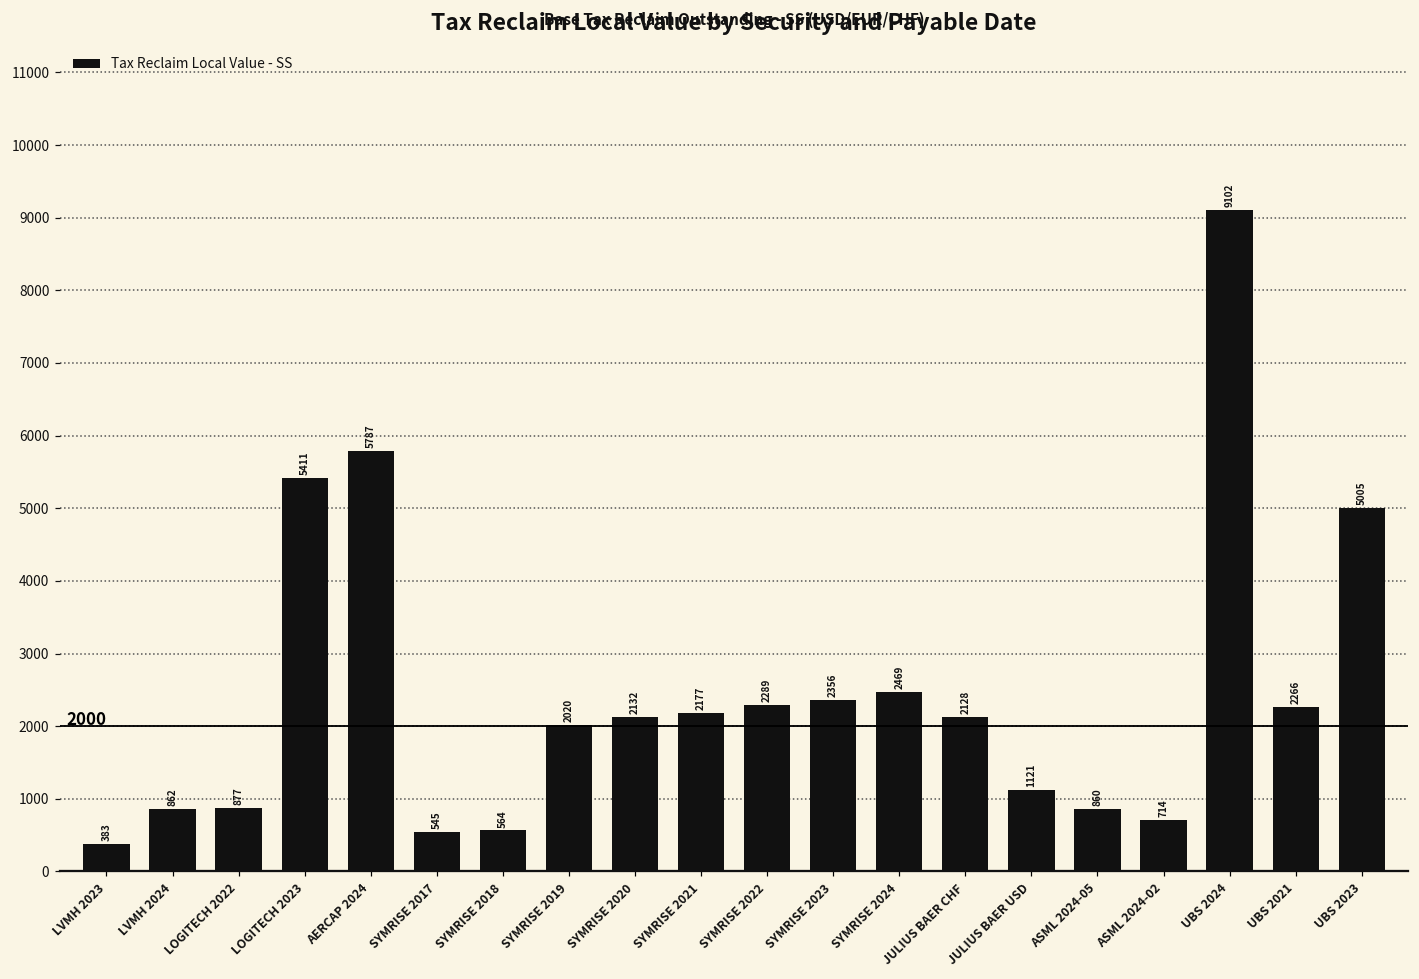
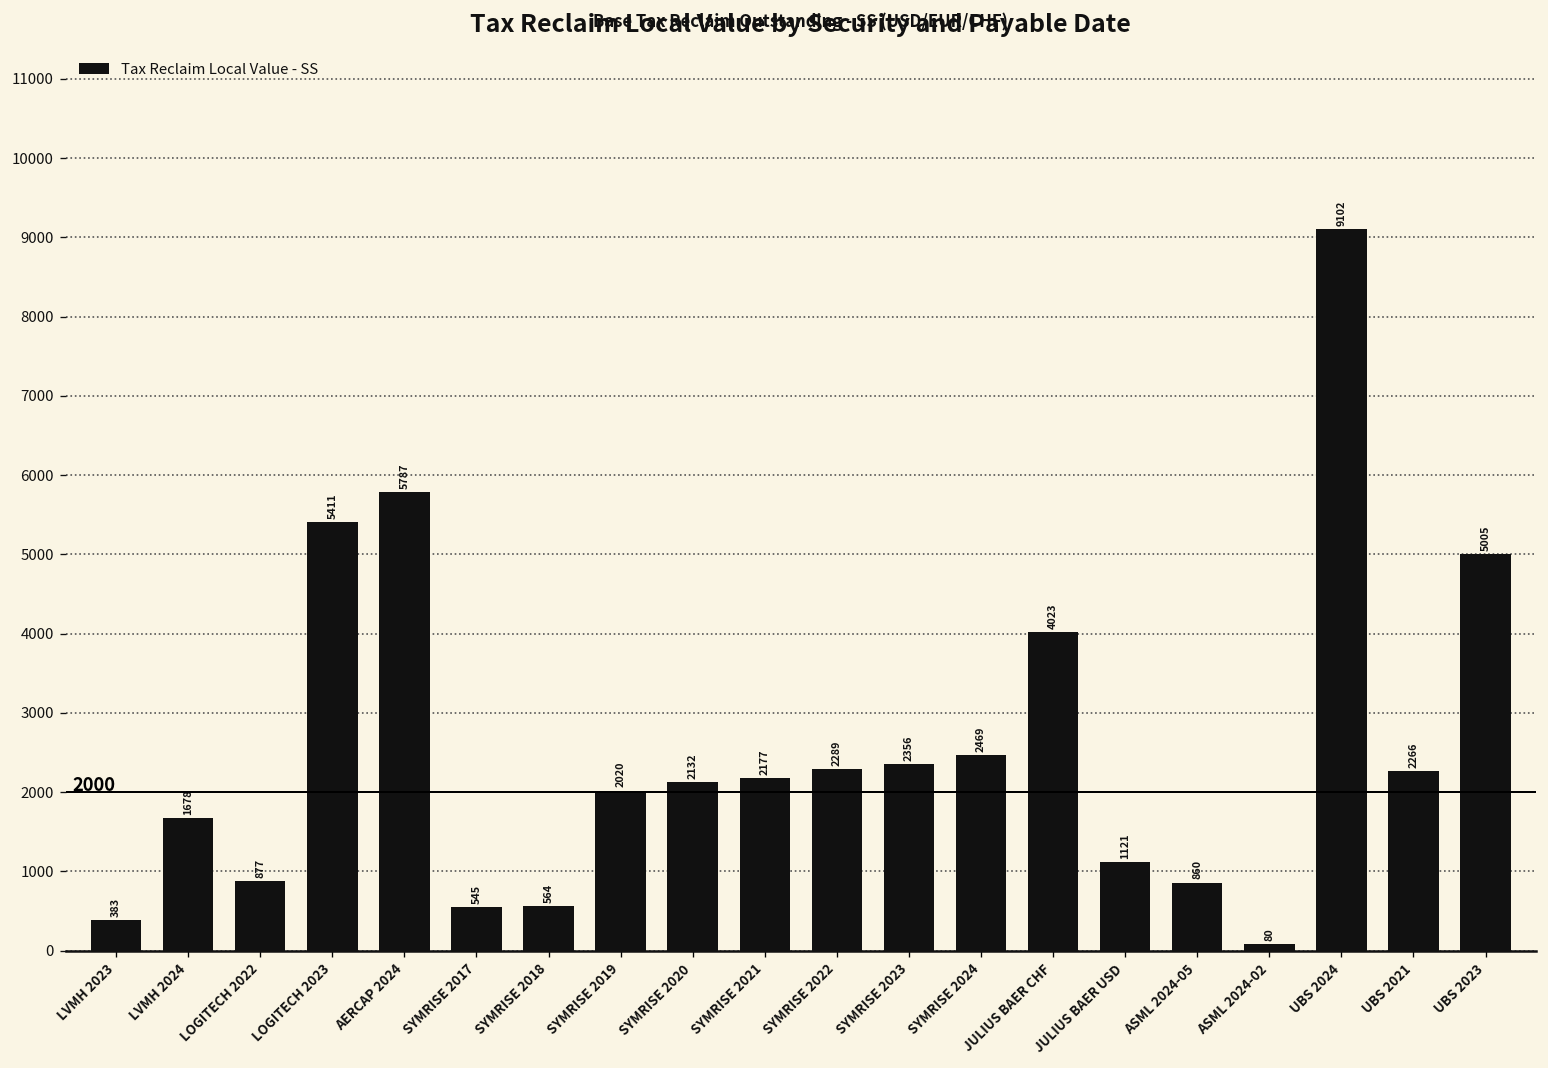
LVMH 2024: 862 -> 1678
JULIUS BAER CHF: 2128 -> 4023
ASML 2024-02: 714 -> 80
